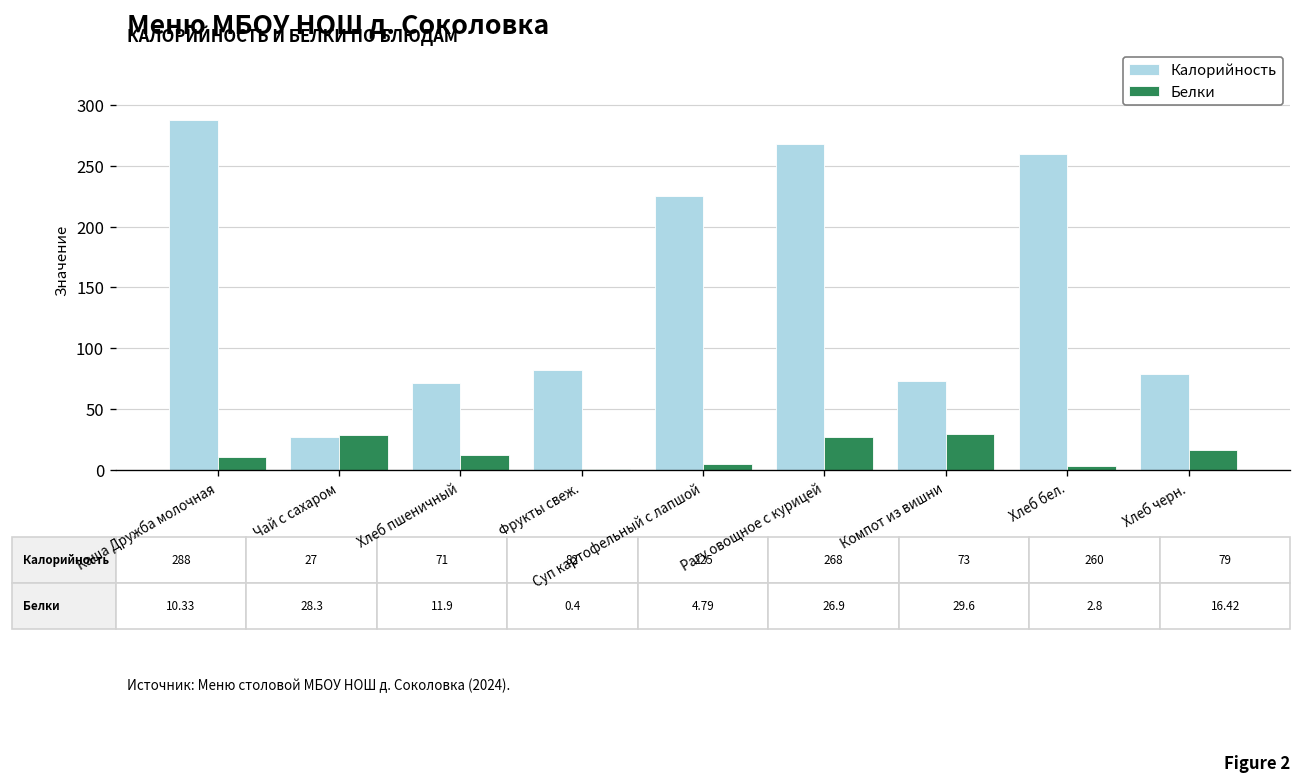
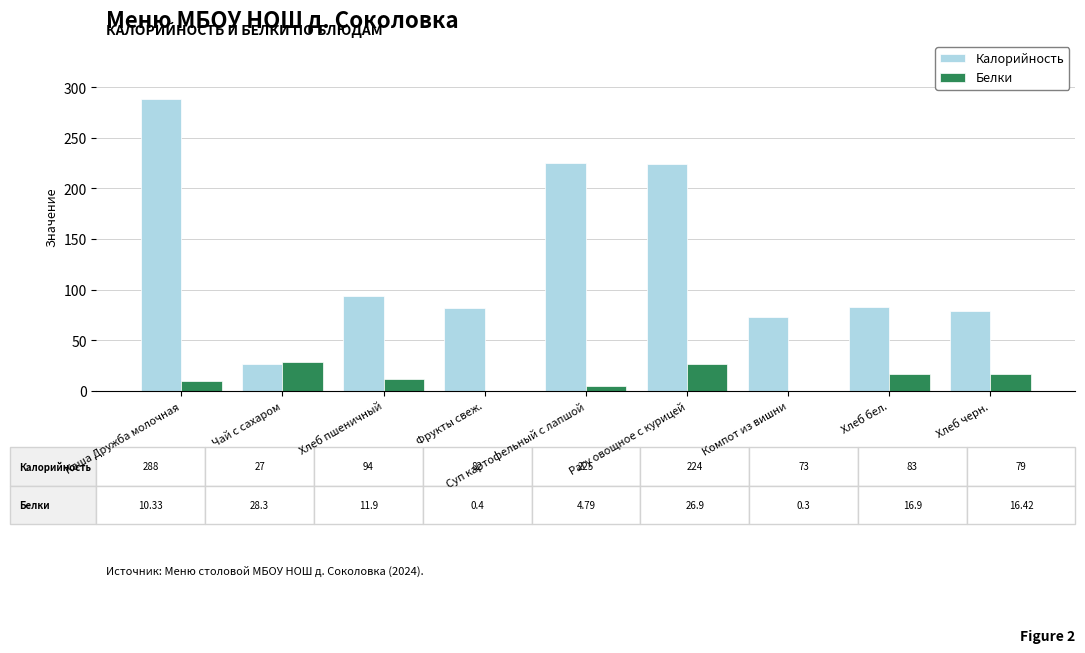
Калорийность, Хлеб пшеничный: 71 -> 94
Калорийность, Рагу овощное с курицей: 268 -> 224
Белки, Компот из вишни: 29.6 -> 0.3
Калорийность, Хлеб бел.: 260 -> 83
Белки, Хлеб бел.: 2.8 -> 16.9
